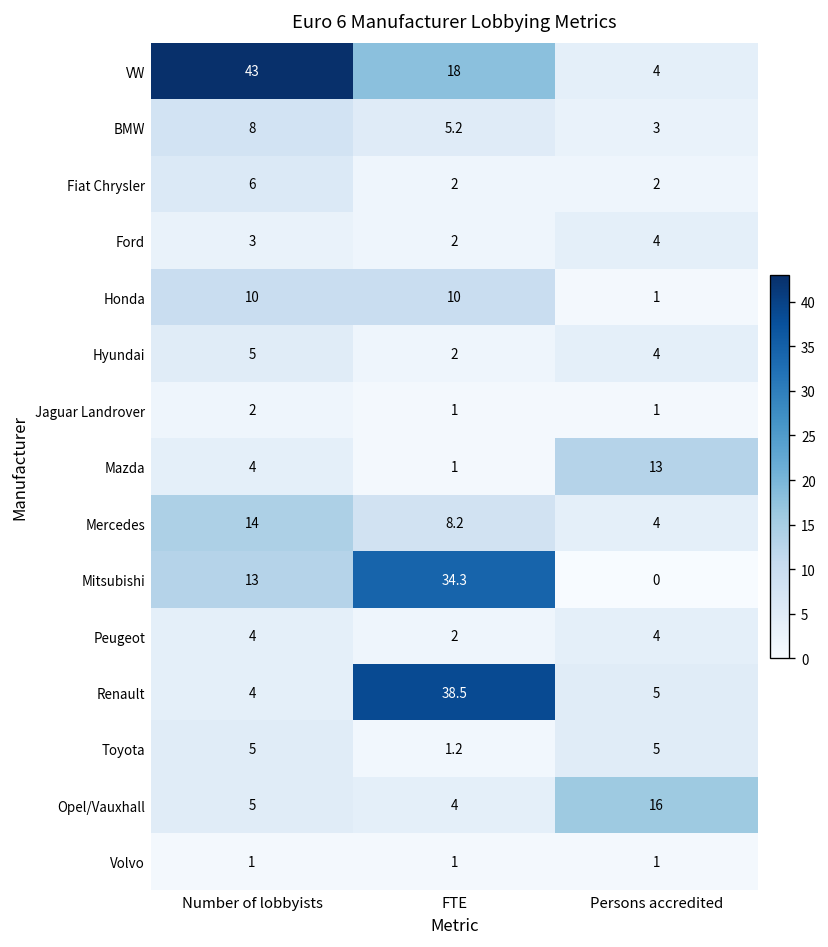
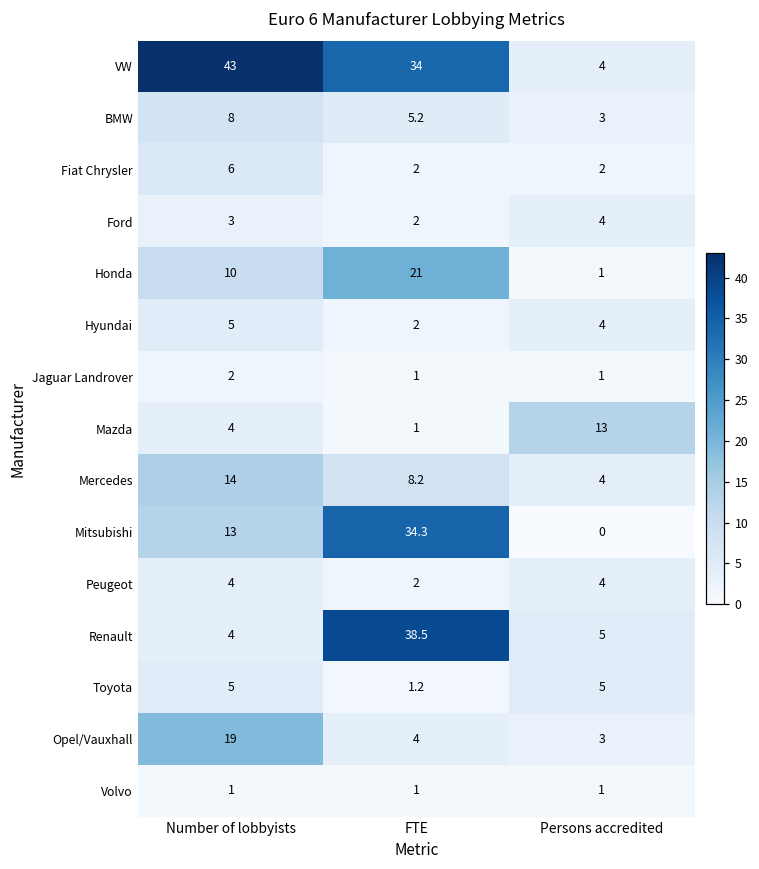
VW, FTE: 18 -> 34
Honda, FTE: 10 -> 21
Opel/Vauxhall, Number of lobbyists: 5 -> 19
Opel/Vauxhall, Persons accredited: 16 -> 3
